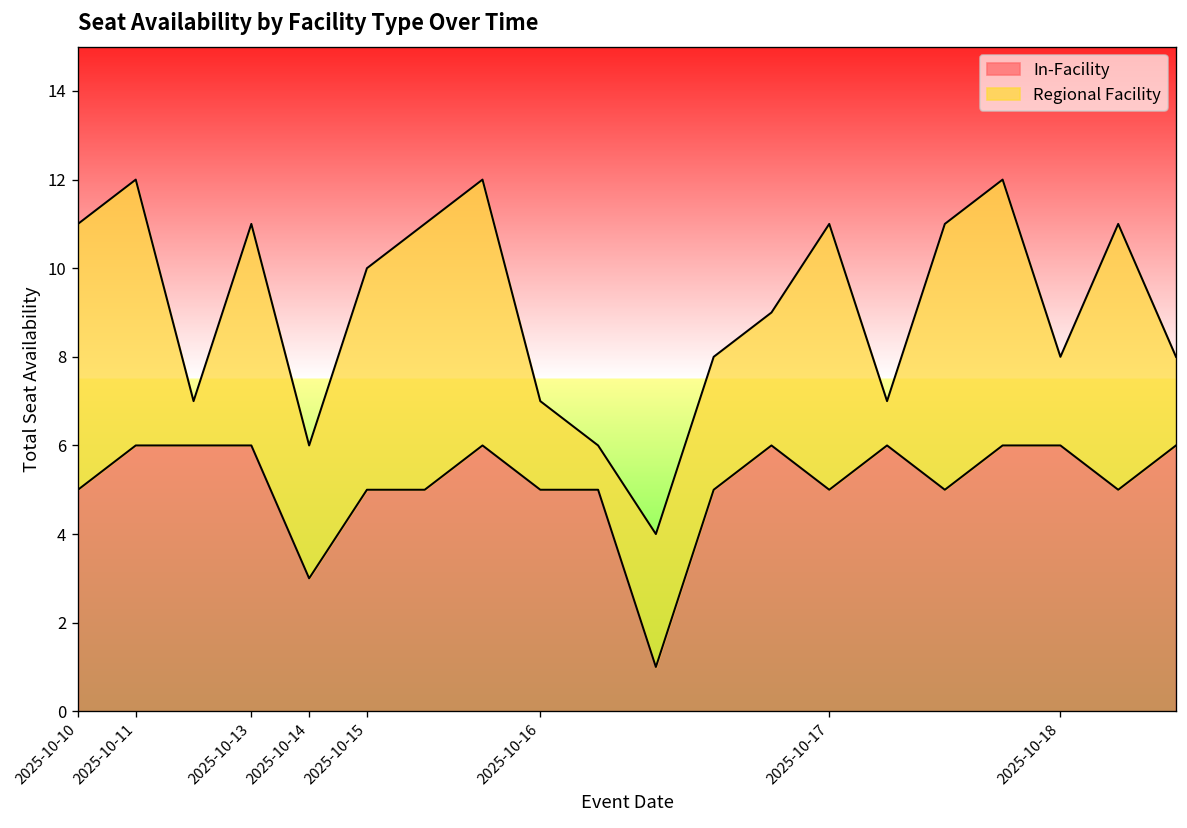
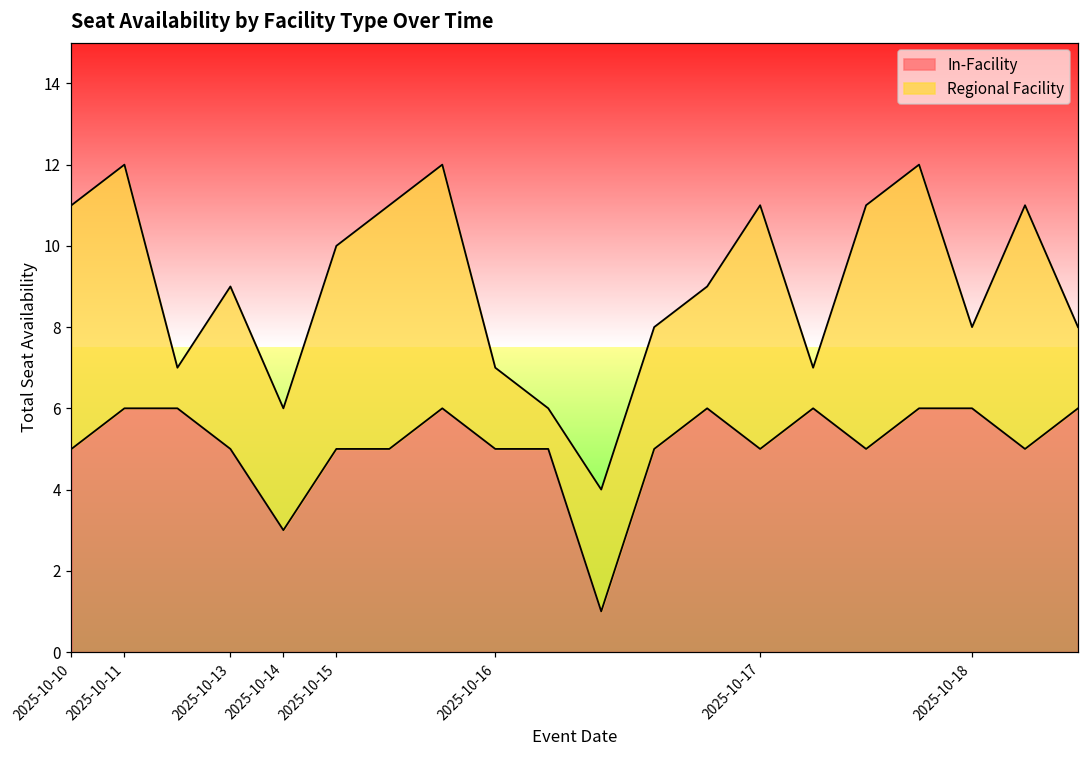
In-Facility, 2025-10-13: 6 -> 5
Regional Facility, 2025-10-13: 5 -> 4
